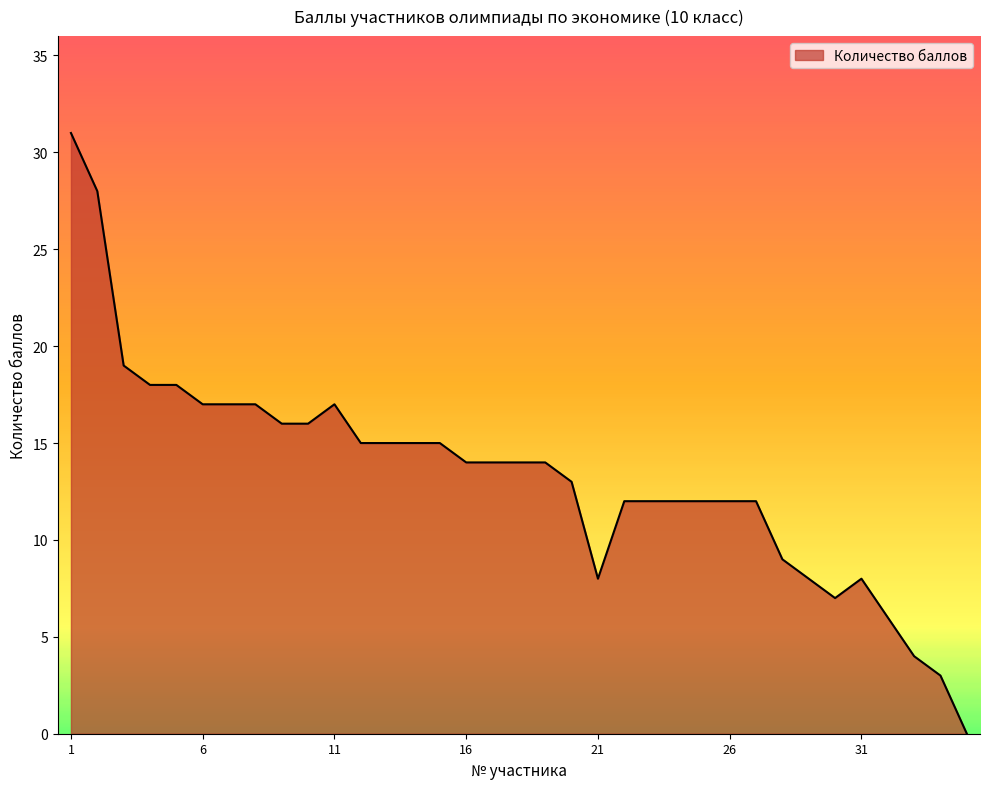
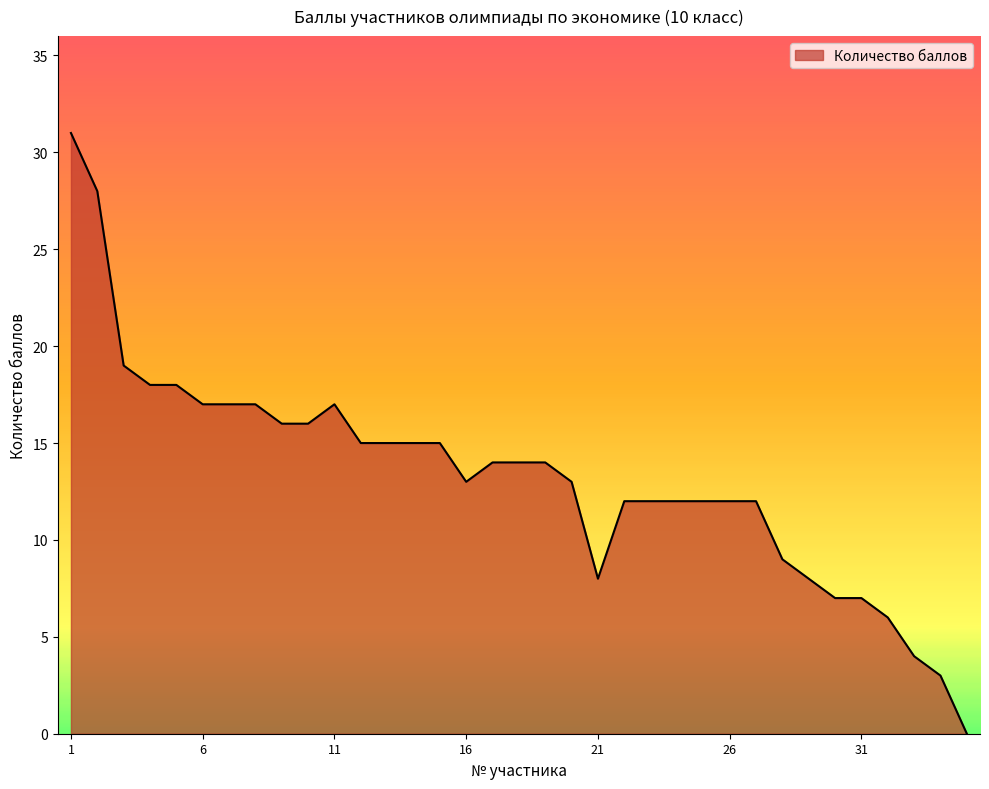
16: 14 -> 13
31: 8 -> 7
